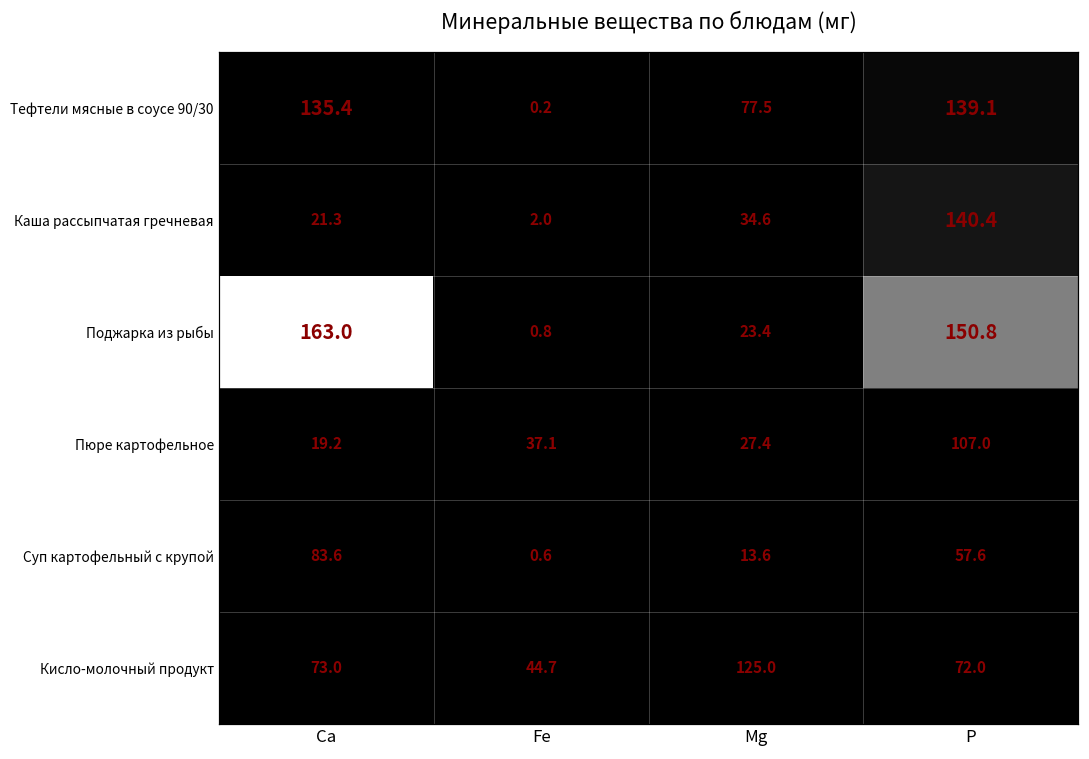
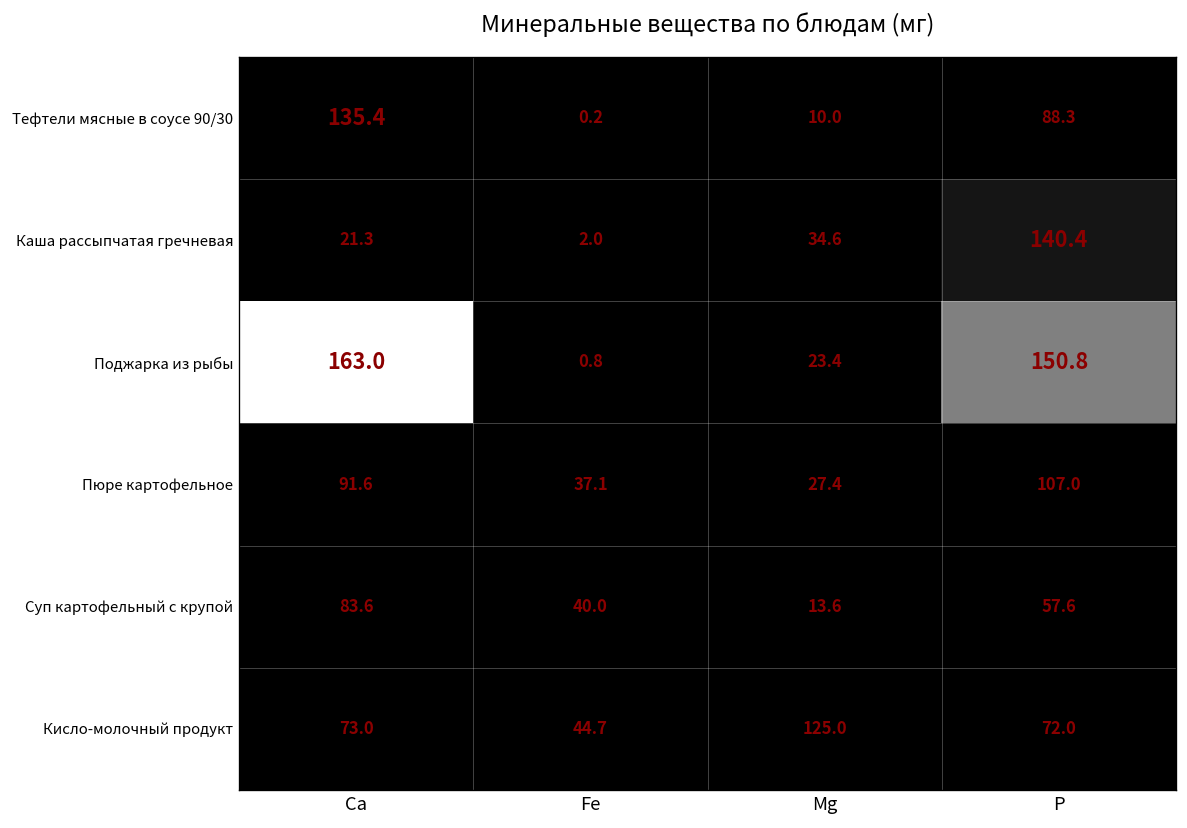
Тефтели мясные в соусе 90/30, Mg: 77.5 -> 10.0
Тефтели мясные в соусе 90/30, P: 139.1 -> 88.3
Пюре картофельное, Ca: 19.2 -> 91.6
Суп картофельный с крупой, Fe: 0.6 -> 40.0
